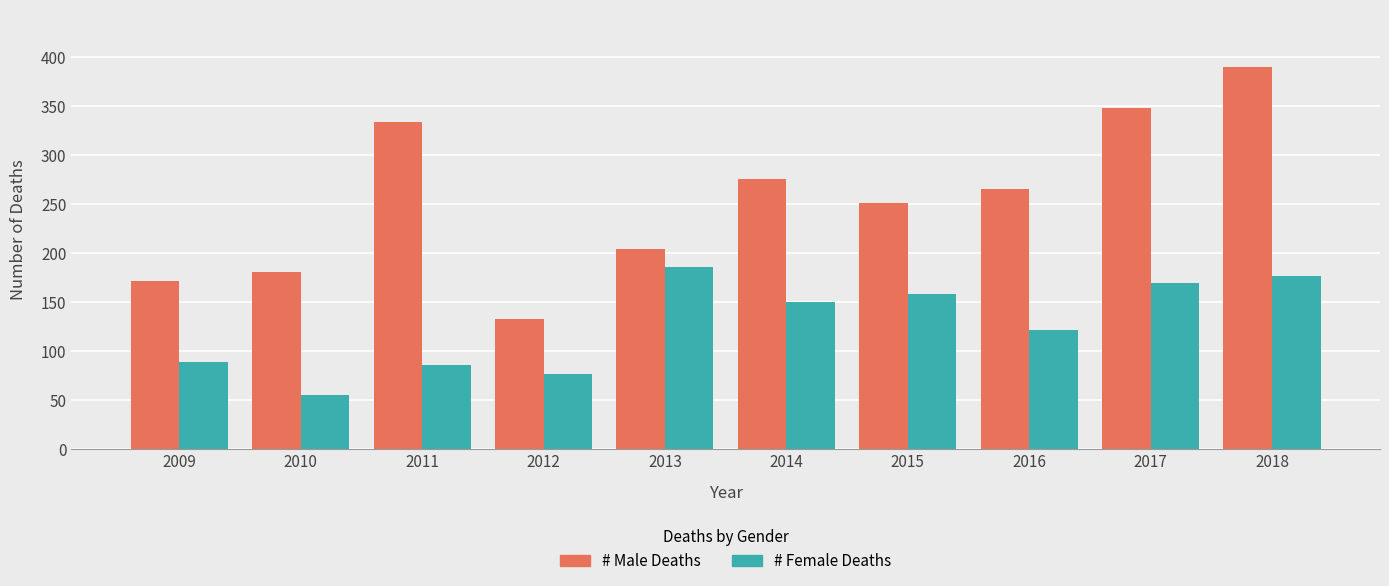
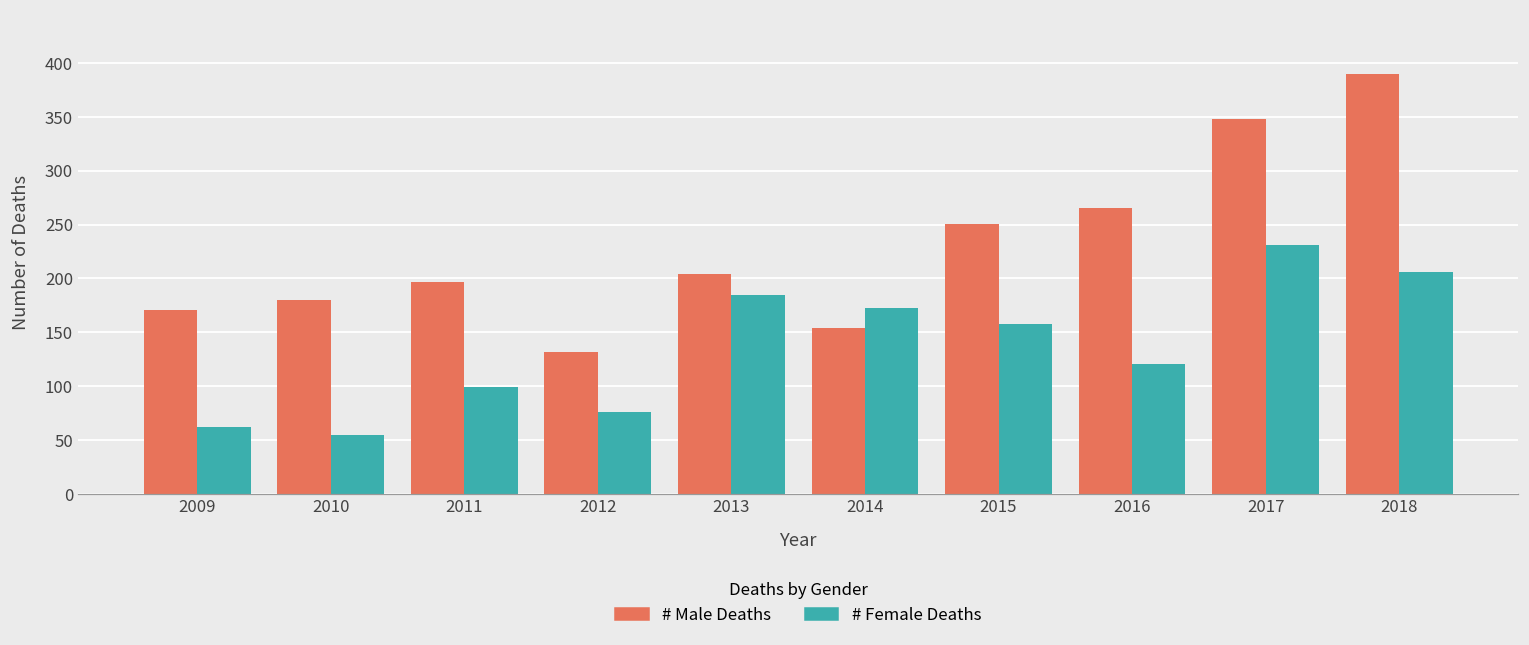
# Female Deaths, 2009: 90 -> 60
# Male Deaths, 2011: 330 -> 200
# Female Deaths, 2011: 90 -> 100
# Male Deaths, 2014: 280 -> 150
# Female Deaths, 2014: 150 -> 170
# Female Deaths, 2017: 170 -> 230
# Female Deaths, 2018: 180 -> 210
